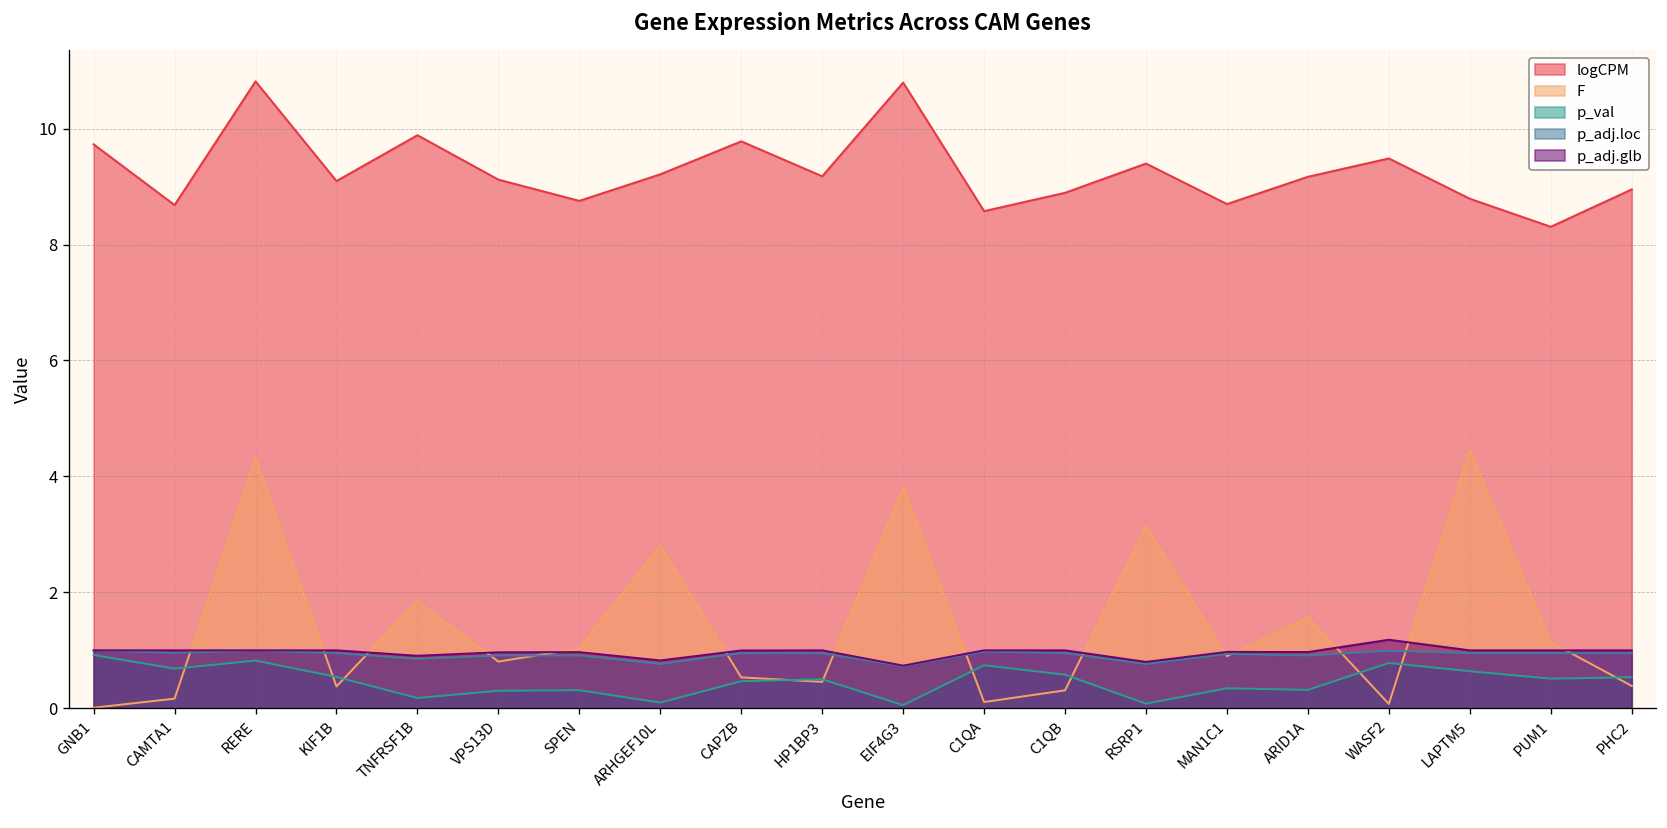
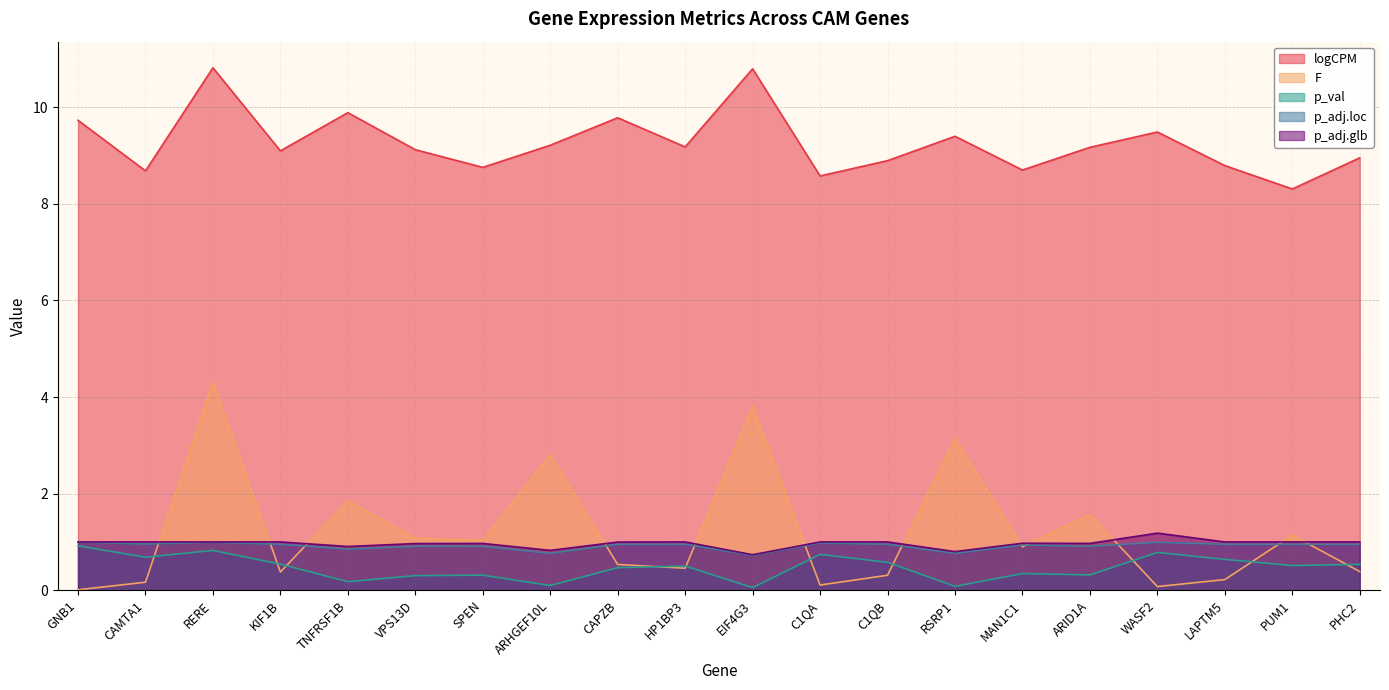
F, VPS13D: 0.8 -> 1.1
F, LAPTM5: 4.5 -> 0.2
